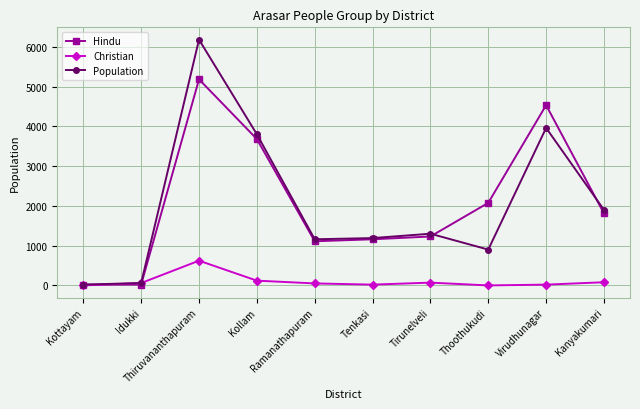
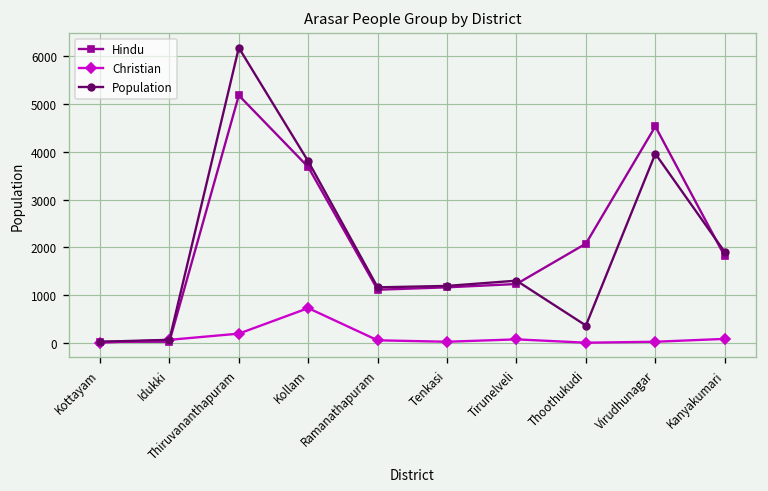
Christian, Thiruvananthapuram: 600 -> 200
Christian, Kollam: 100 -> 700
Population, Thoothukudi: 900 -> 400
